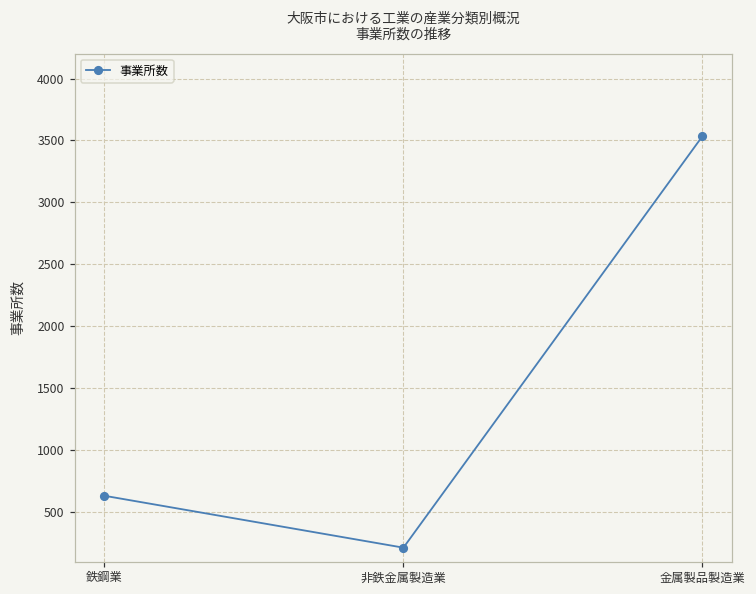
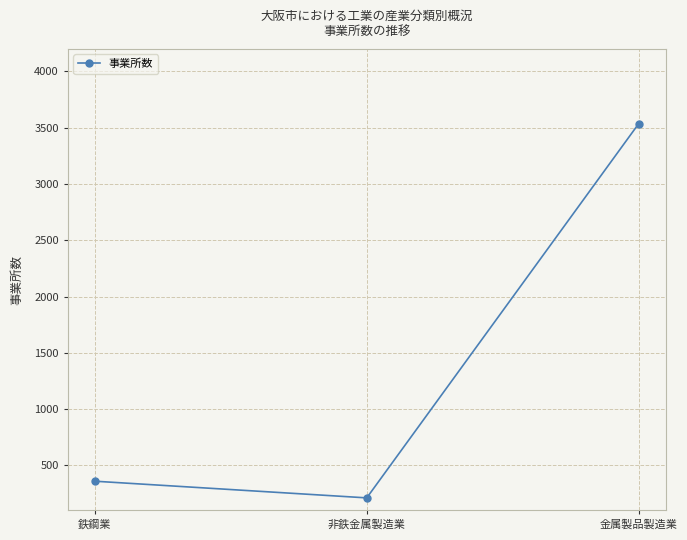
鉄鋼業: 630 -> 360
